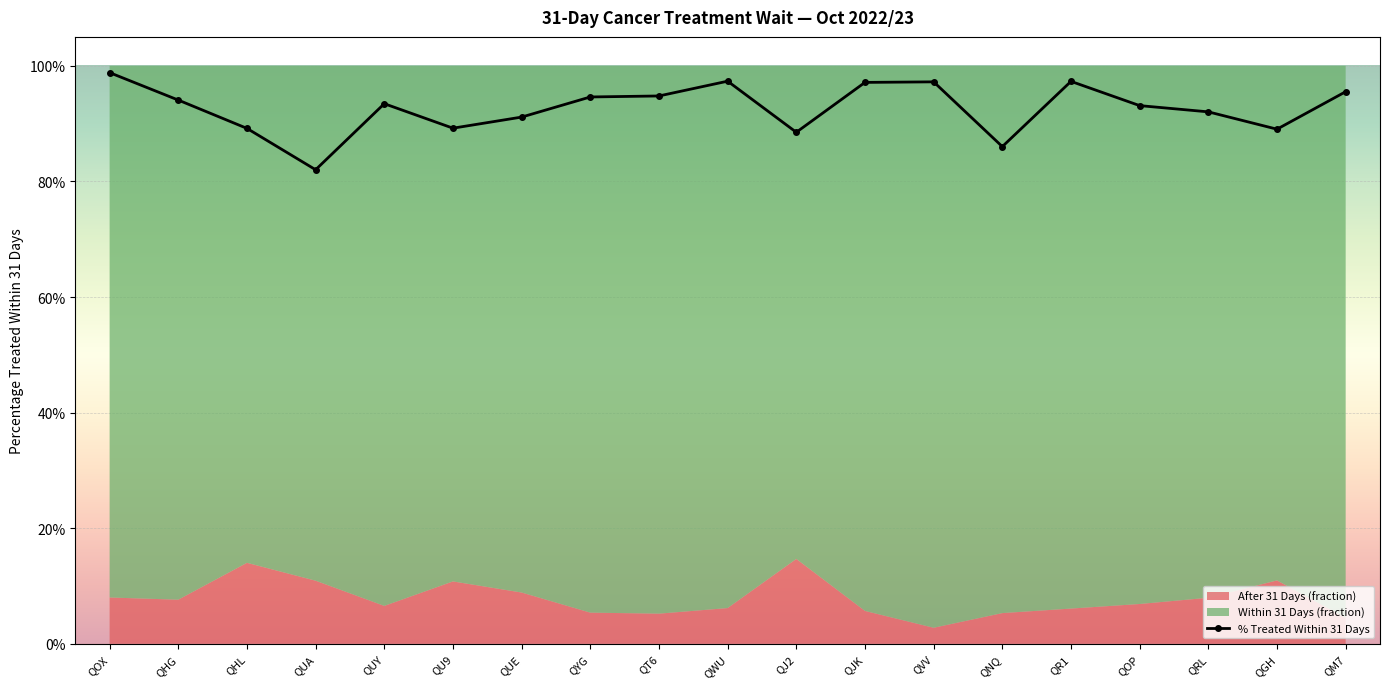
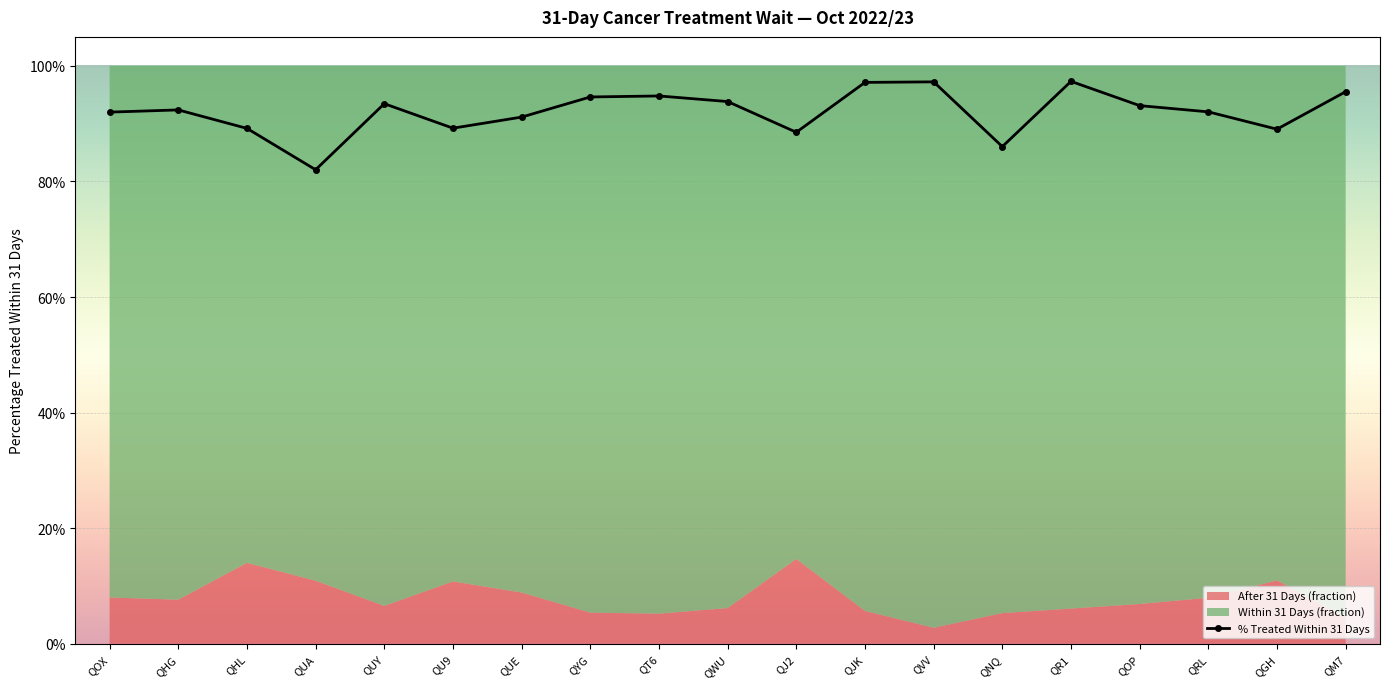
% Treated Within 31 Days, QOX: 99% -> 92%
% Treated Within 31 Days, QHG: 94% -> 92%
% Treated Within 31 Days, QWU: 97% -> 94%
